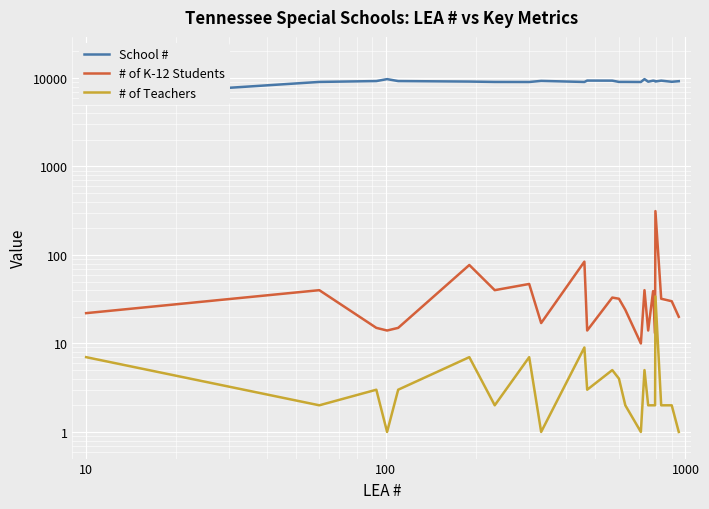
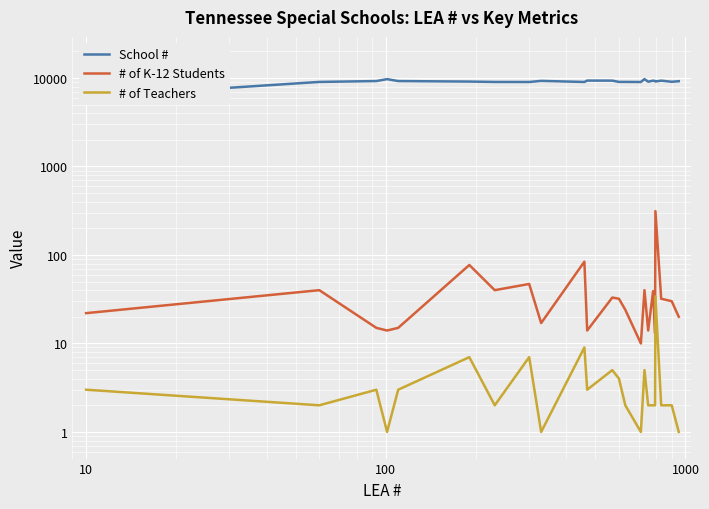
# of Teachers, 10: 7 -> 3
